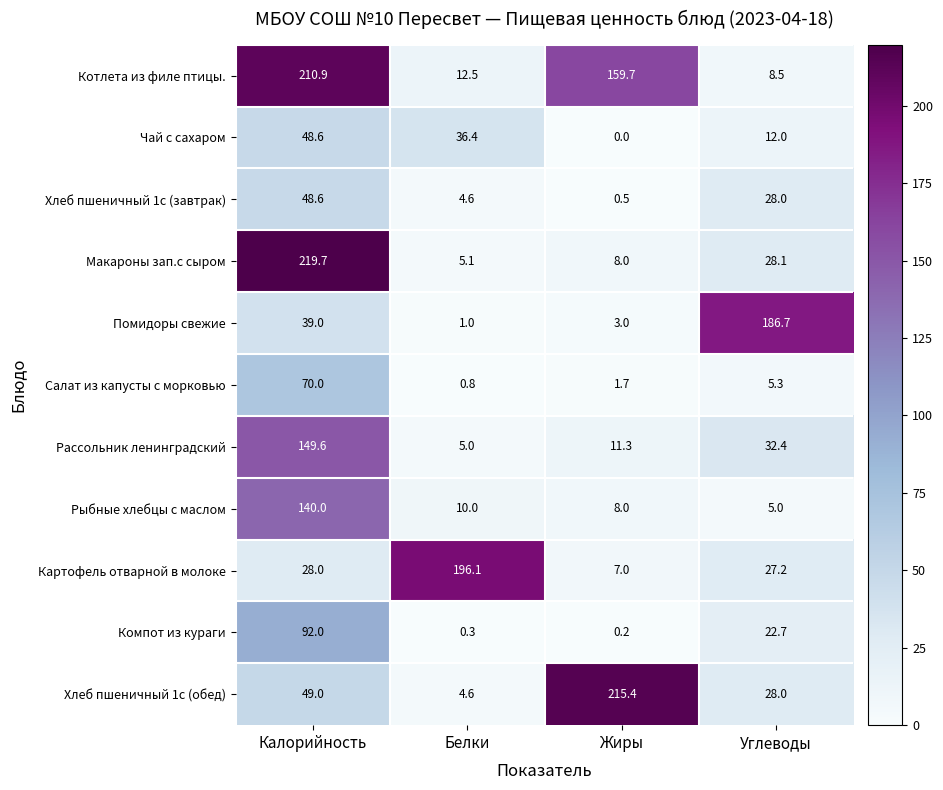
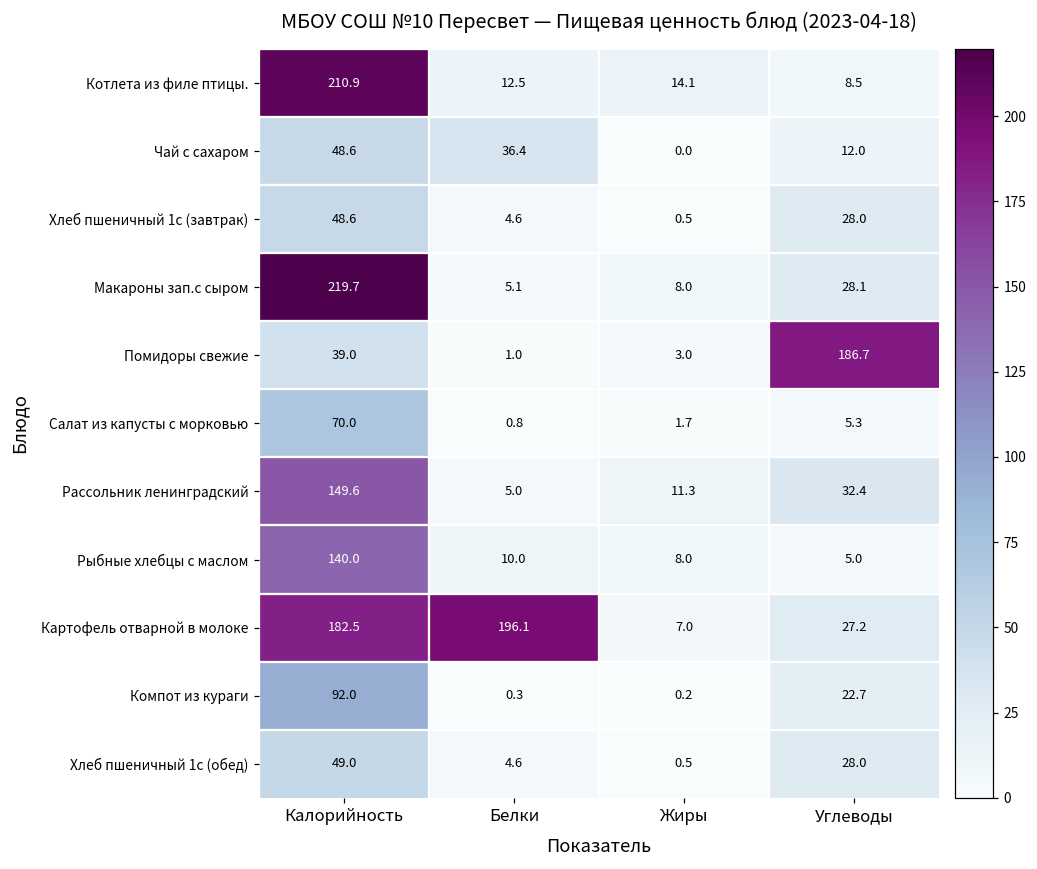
Котлета из филе птицы., Жиры: 159.7 -> 14.1
Картофель отварной в молоке, Калорийность: 28.0 -> 182.5
Хлеб пшеничный 1с (обед), Жиры: 215.4 -> 0.5
